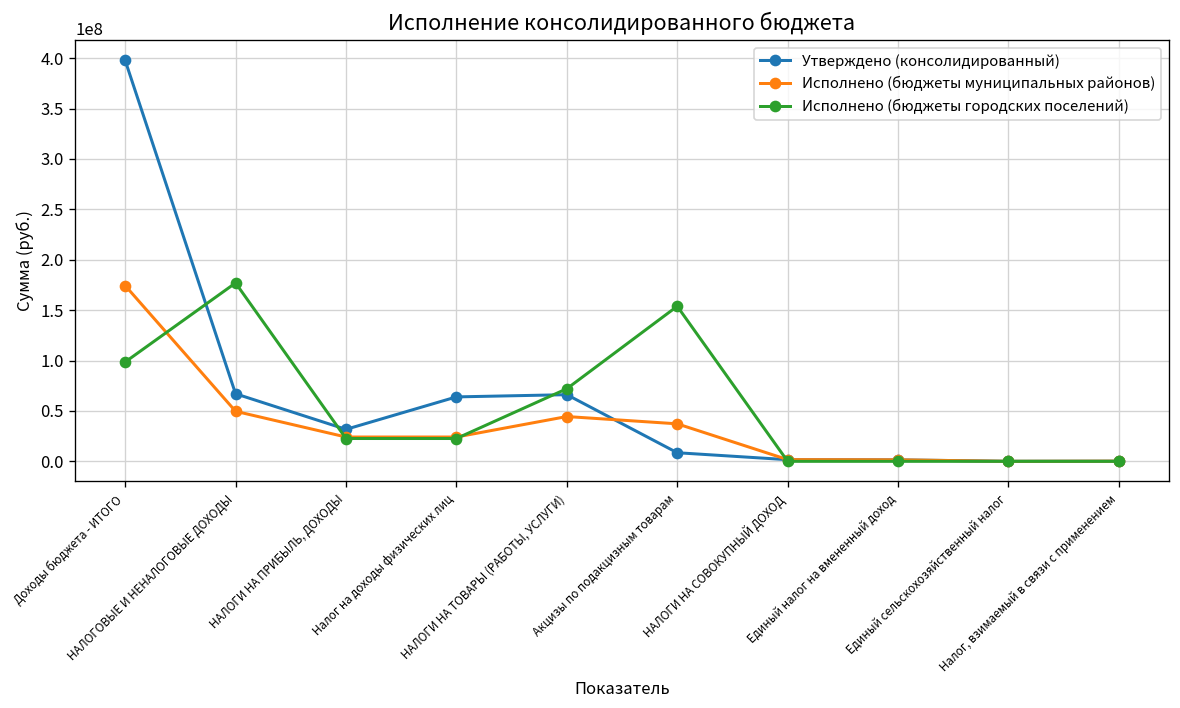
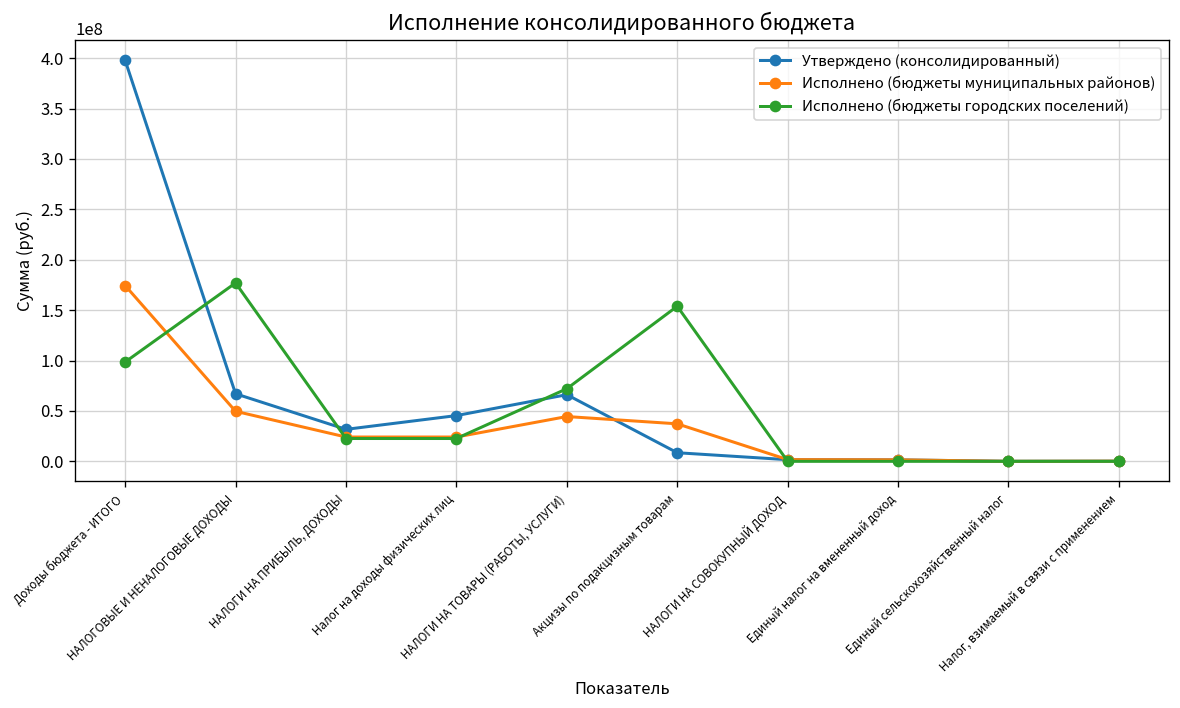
Утверждено (консолидированный), Налог на доходы физических лиц: 60000000 -> 50000000
